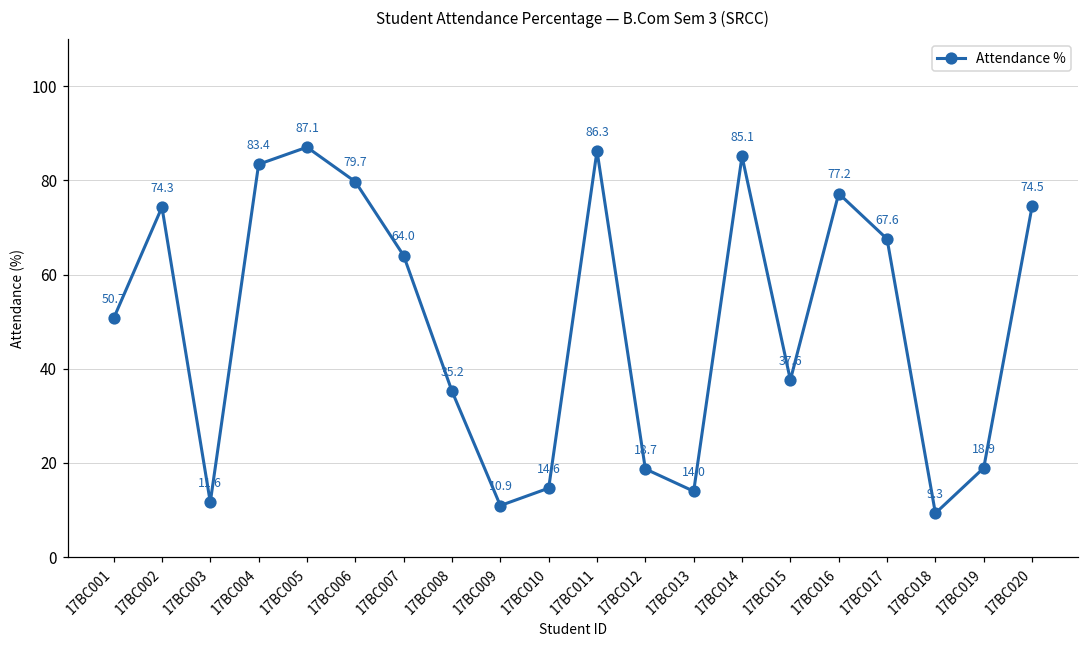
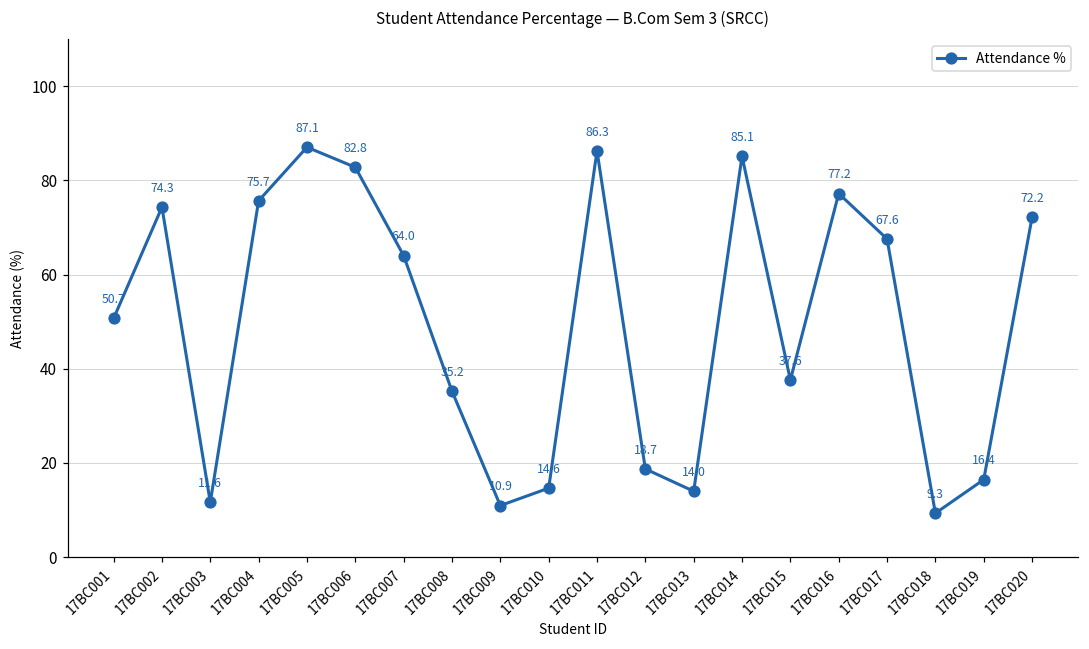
17BC004: 83.4 -> 75.7
17BC006: 79.7 -> 82.8
17BC019: 18.9 -> 16.4
17BC020: 74.5 -> 72.2
